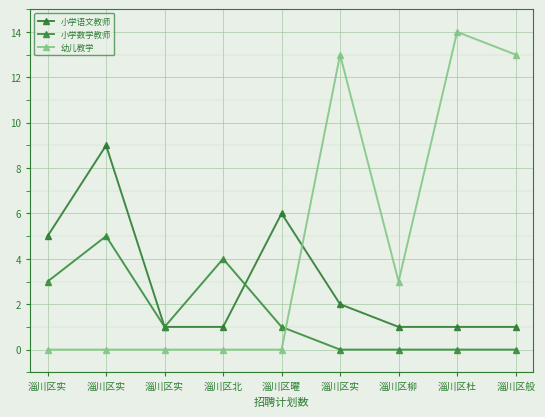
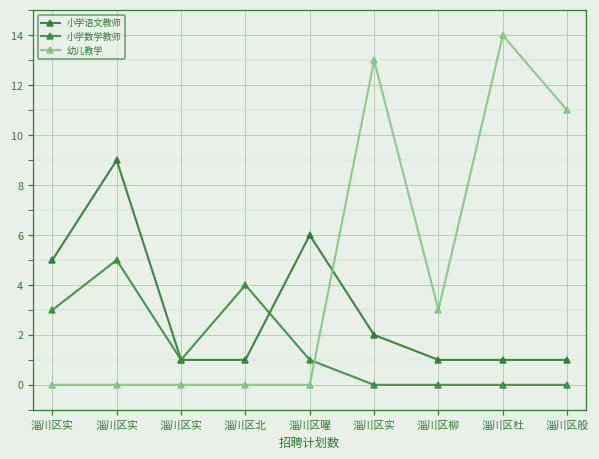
幼儿教学, 淄川区般: 13 -> 11
